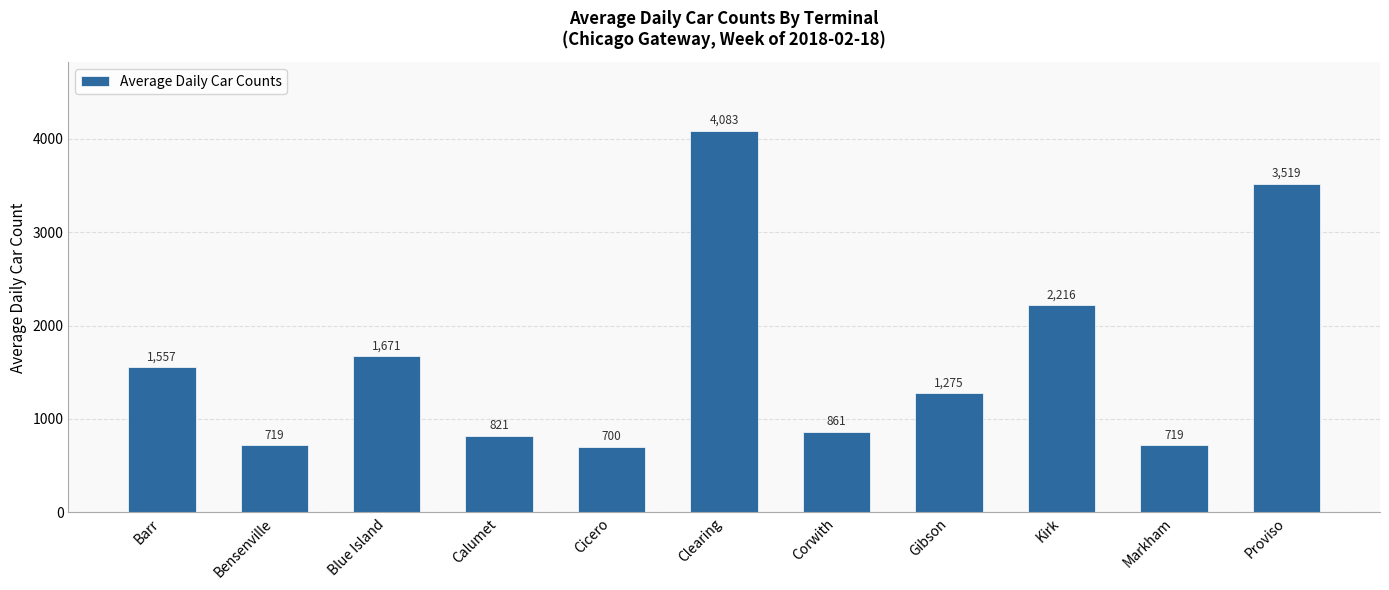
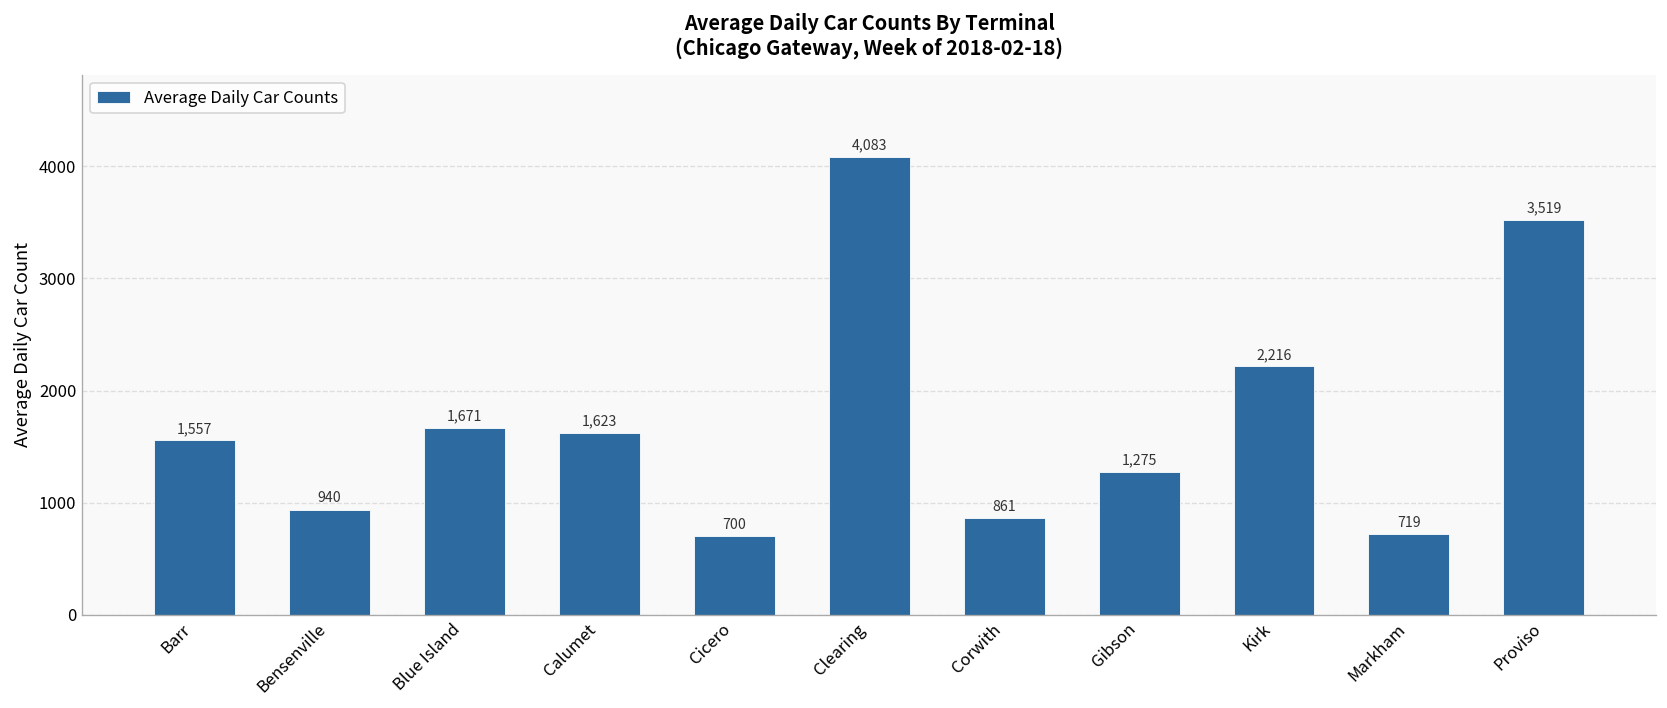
Bensenville: 719 -> 940
Calumet: 821 -> 1,623
